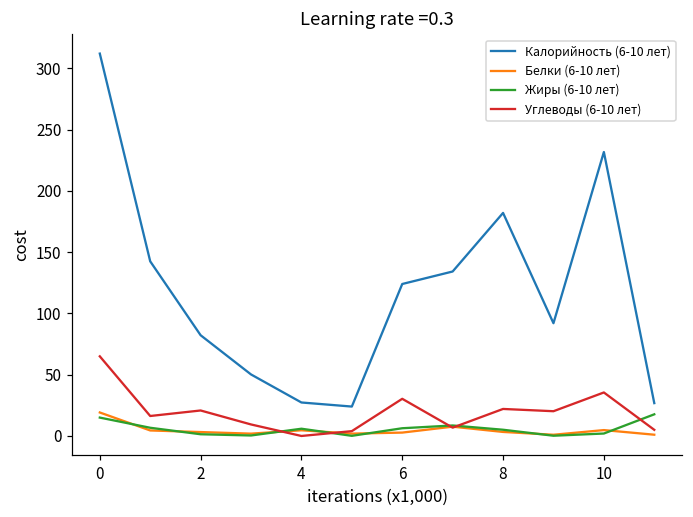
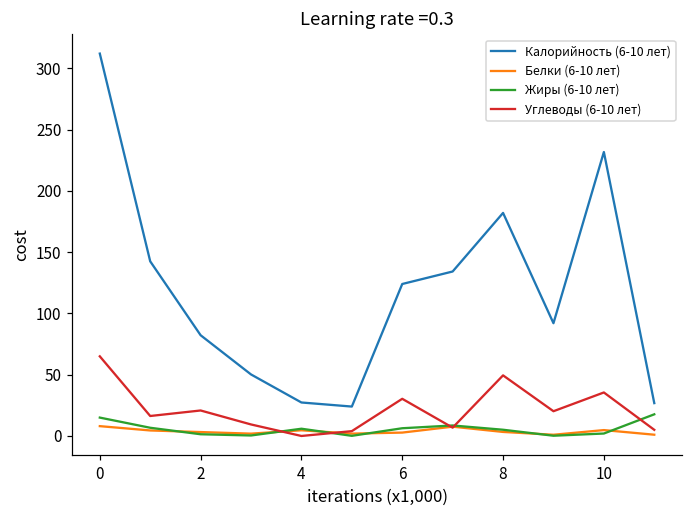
Белки (6-10 лет), 0: 19 -> 8
Углеводы (6-10 лет), 8: 22 -> 49
